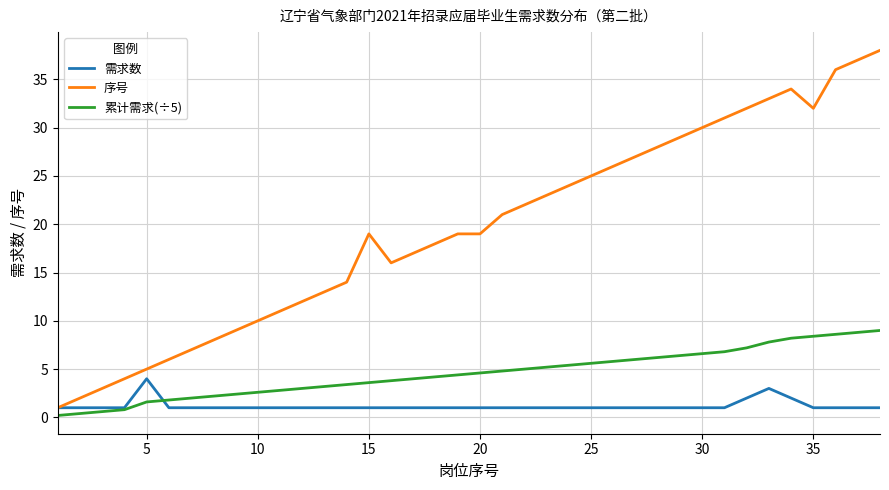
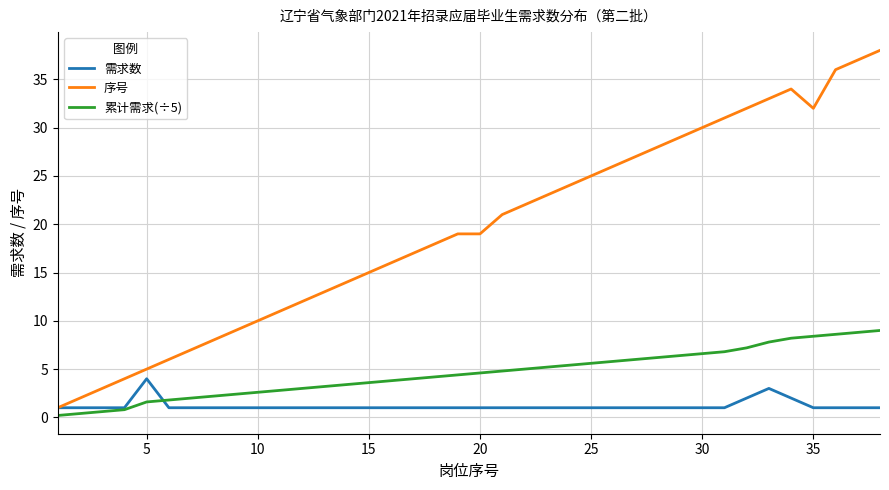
序号, 15: 19 -> 15
